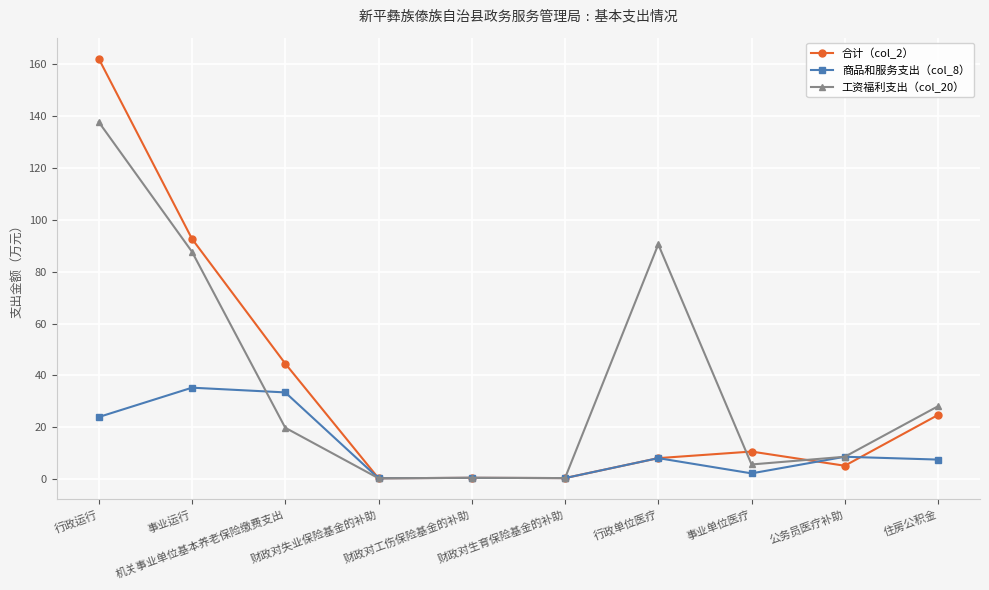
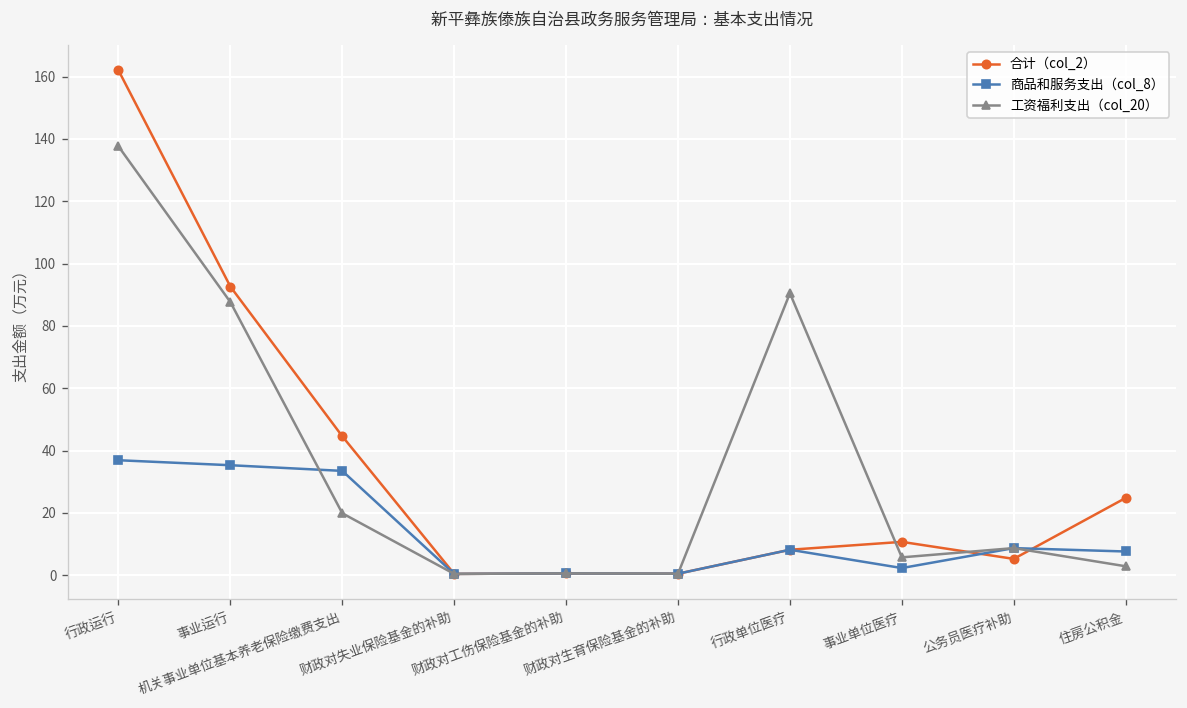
商品和服务支出（col_8）, 行政运行: 24 -> 37
工资福利支出（col_20）, 住房公积金: 28 -> 3
